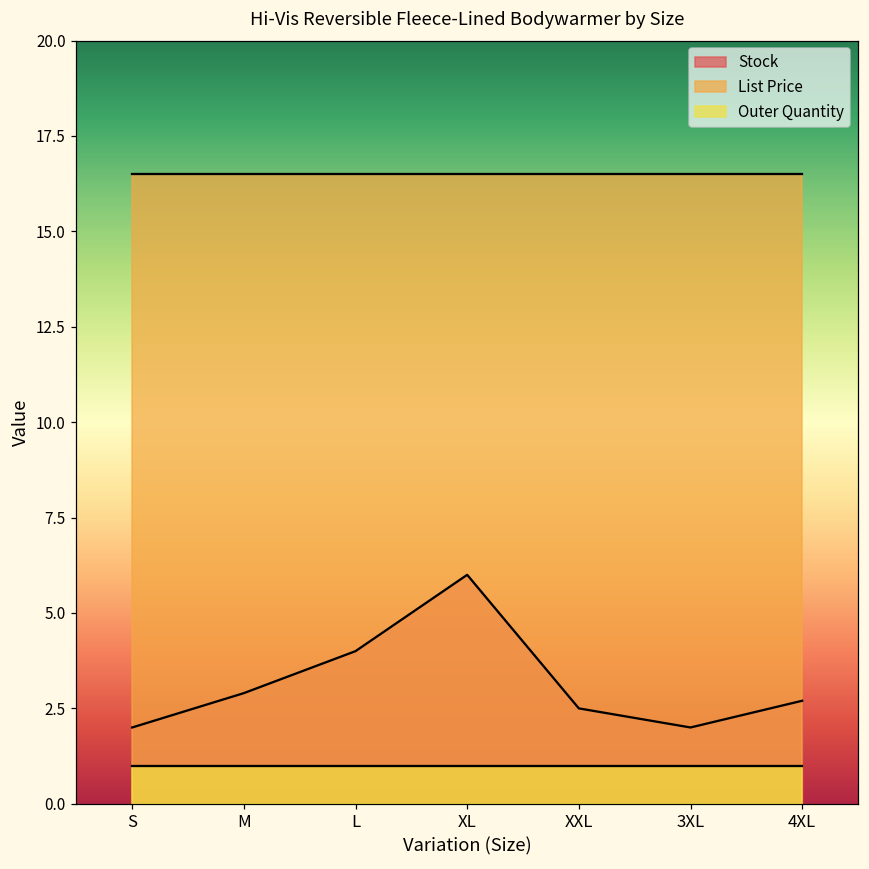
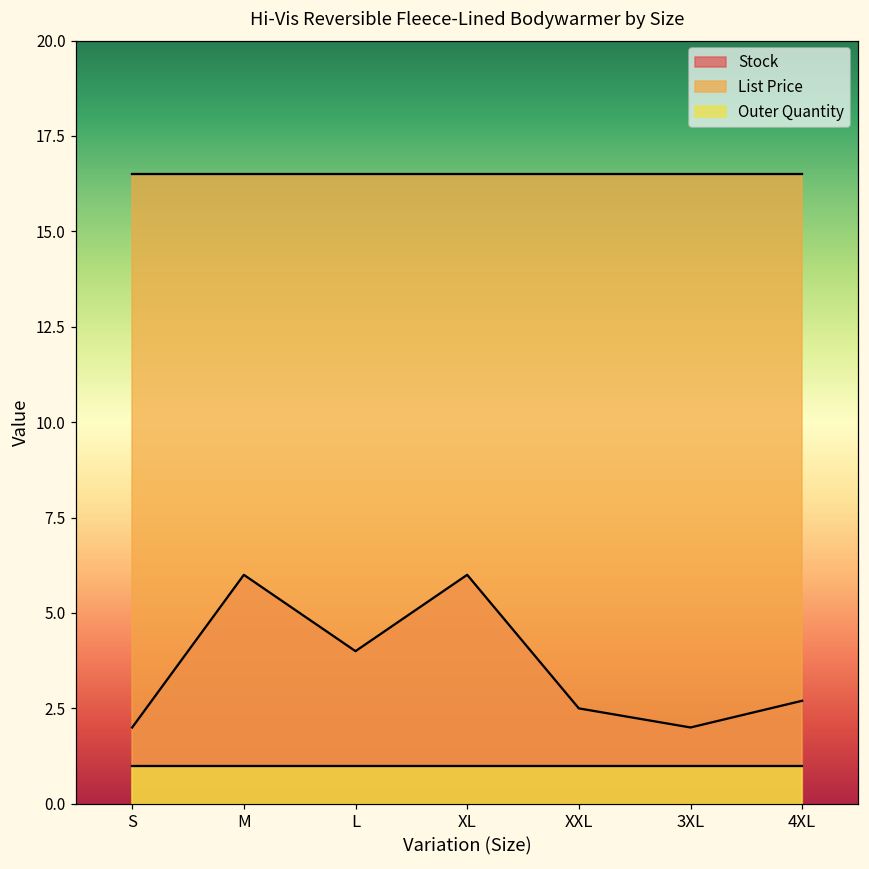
Stock, M: 2.9 -> 6.0
